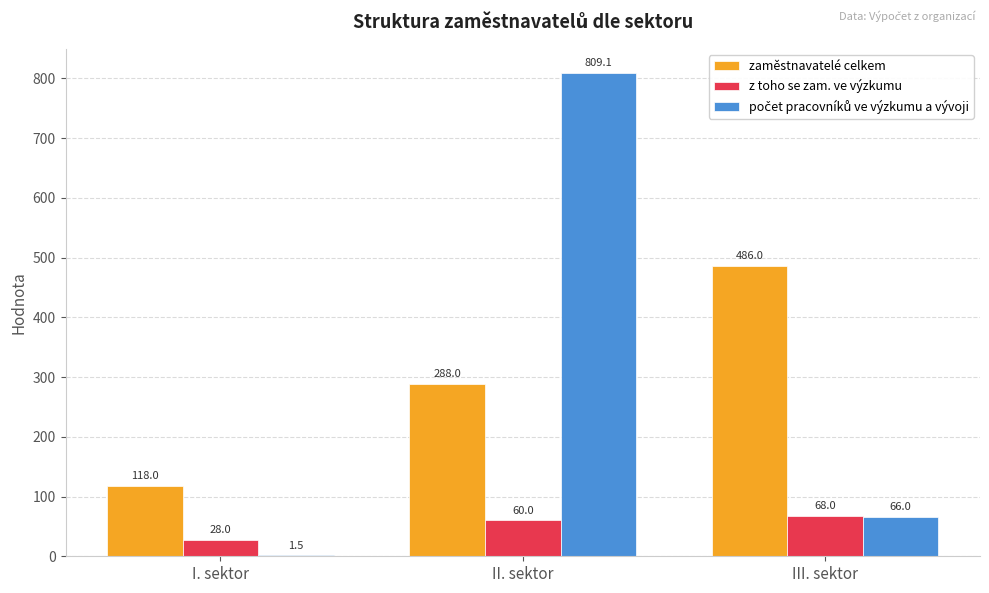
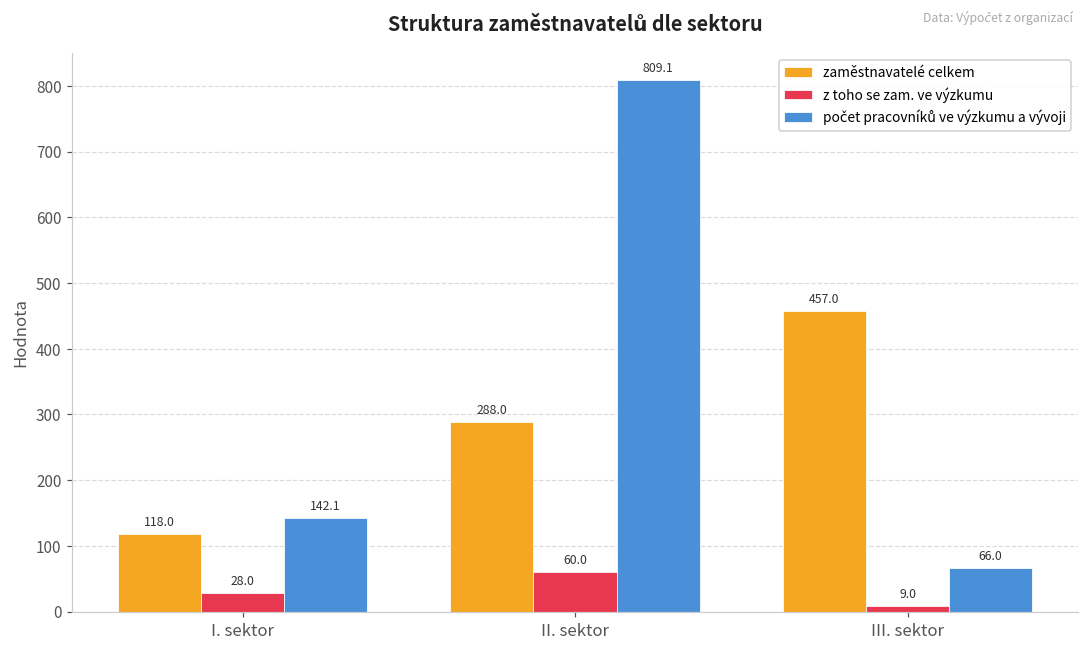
počet pracovníků ve výzkumu a vývoji, I. sektor: 1.5 -> 142.1
zaměstnavatelé celkem, III. sektor: 486.0 -> 457.0
z toho se zam. ve výzkumu, III. sektor: 68.0 -> 9.0
